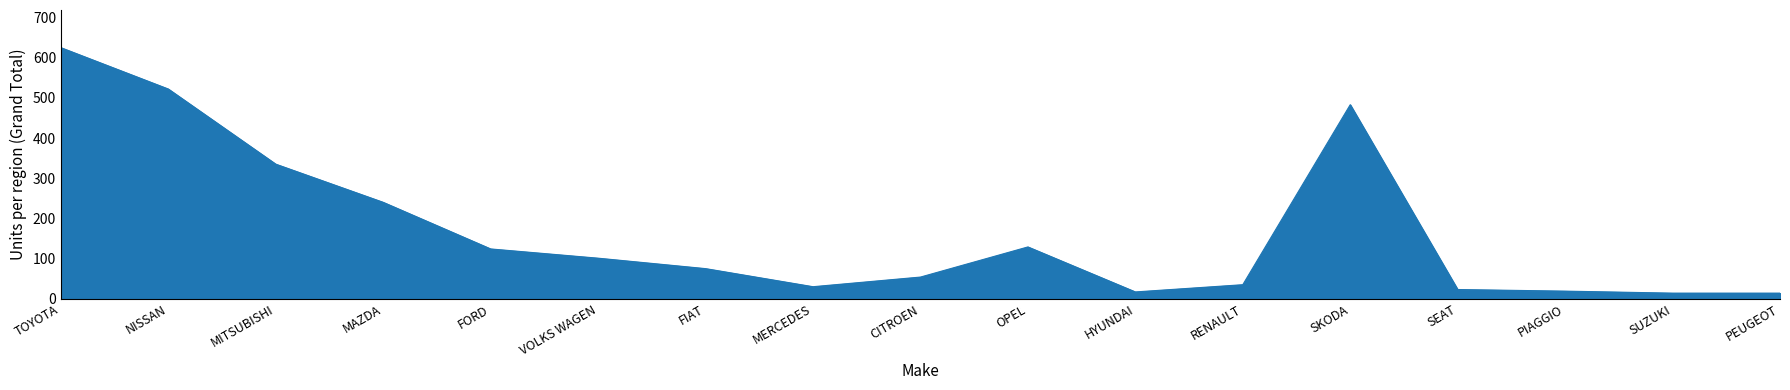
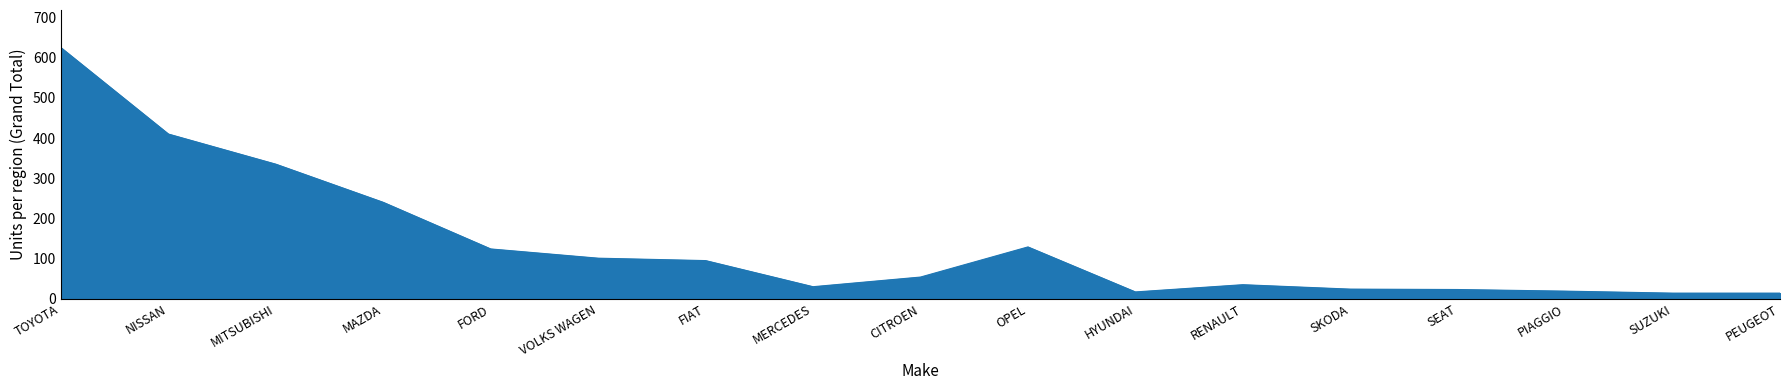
NISSAN: 520 -> 410
FIAT: 80 -> 100
SKODA: 480 -> 20
